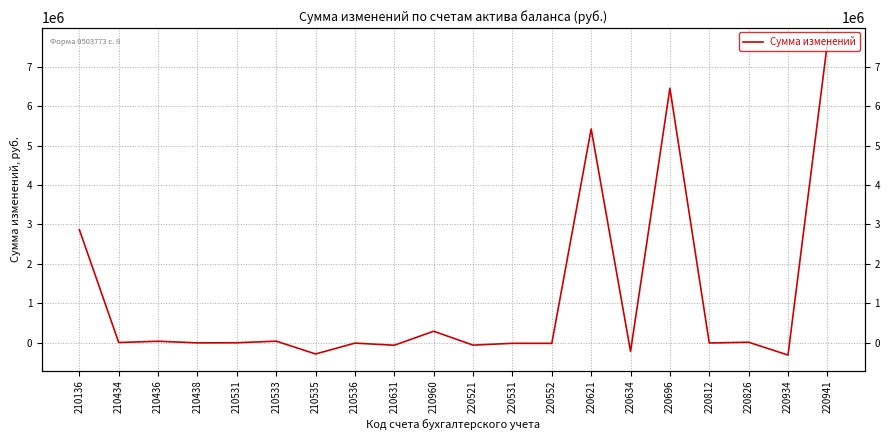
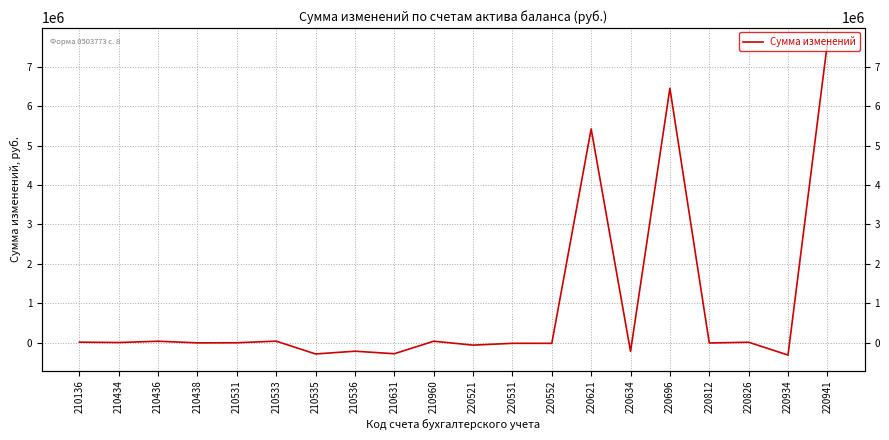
210136: 2900000 -> 0
210536: 0 -> -200000
210631: -100000 -> -300000
210960: 300000 -> 0
